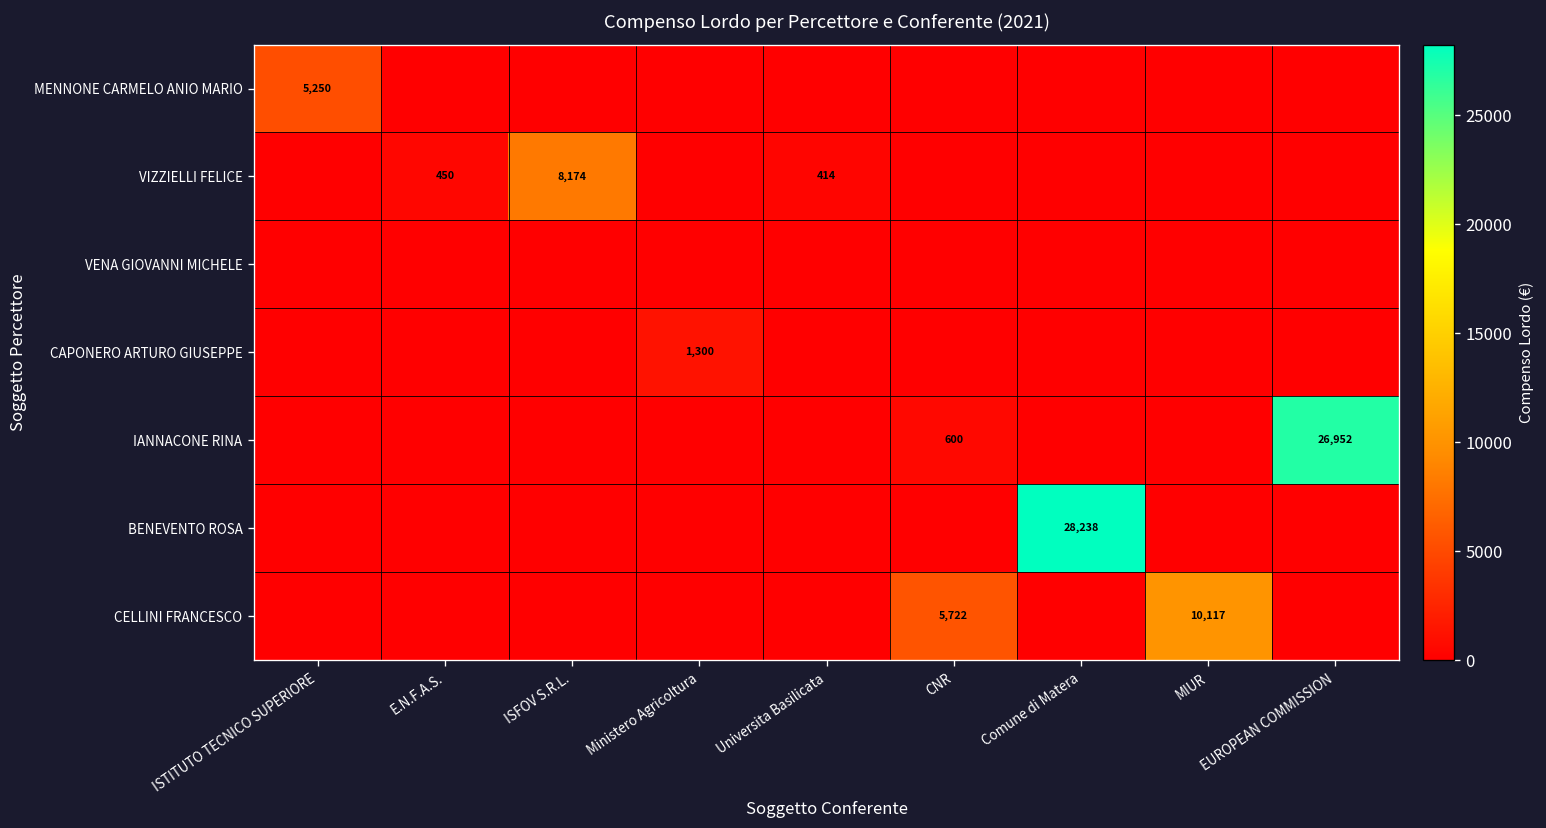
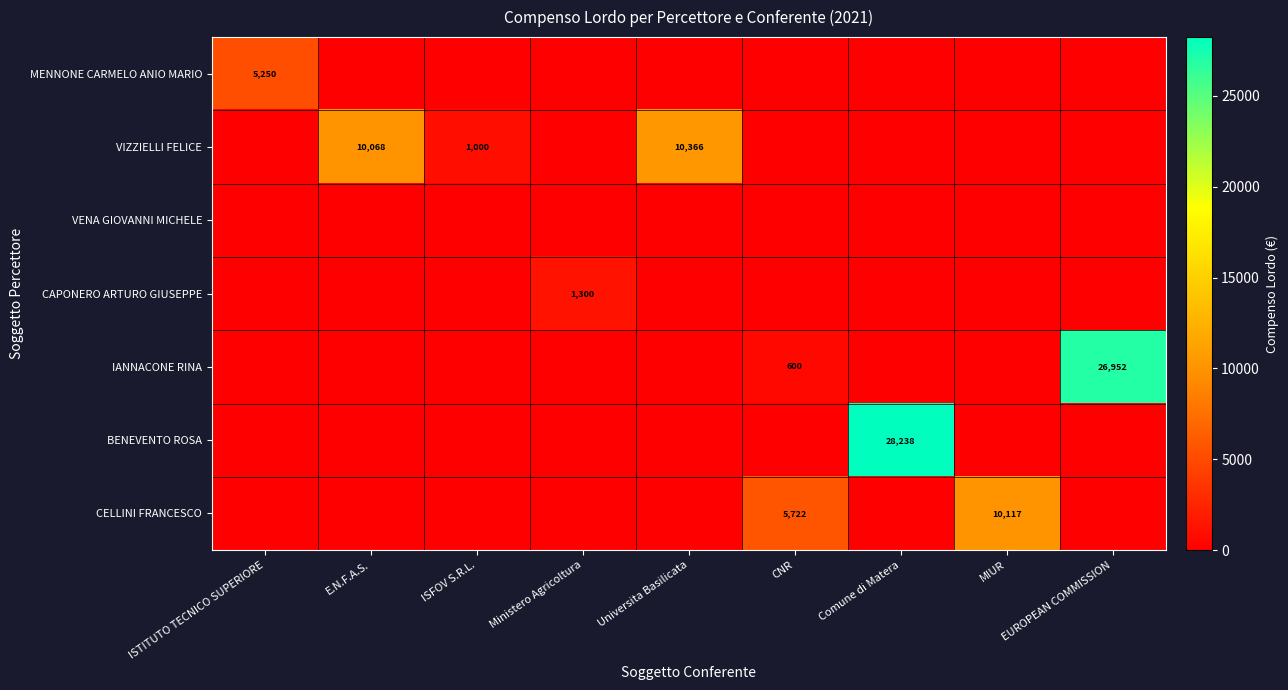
VIZZIELLI FELICE, E.N.F.A.S.: 450 -> 10,068
VIZZIELLI FELICE, ISFOV S.R.L.: 8,174 -> 1,000
VIZZIELLI FELICE, Universita Basilicata: 414 -> 10,366
